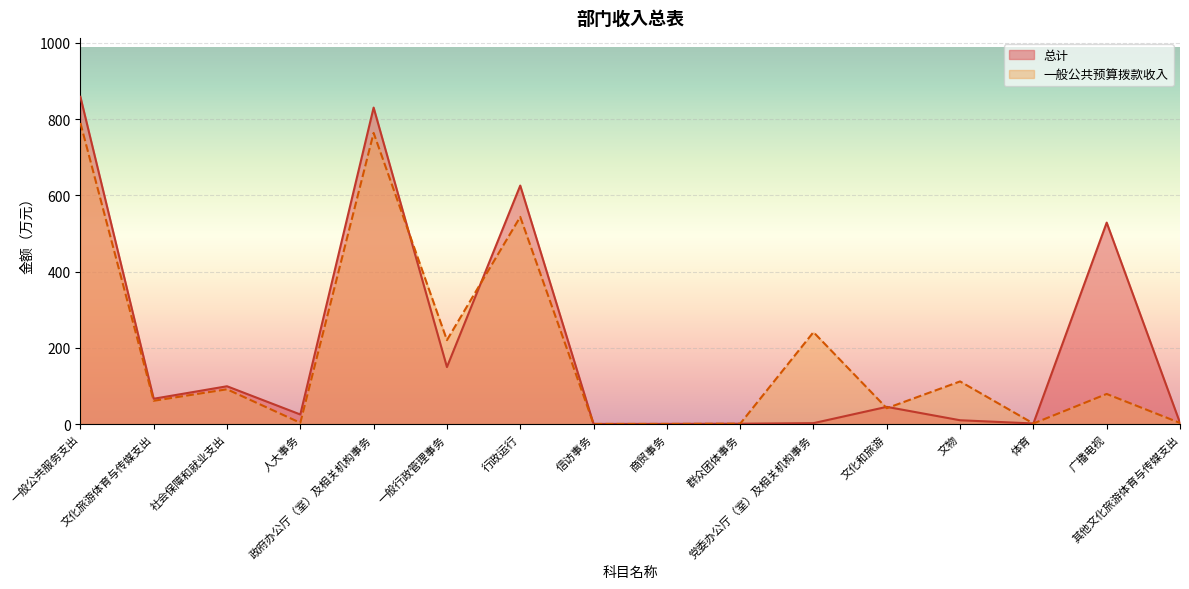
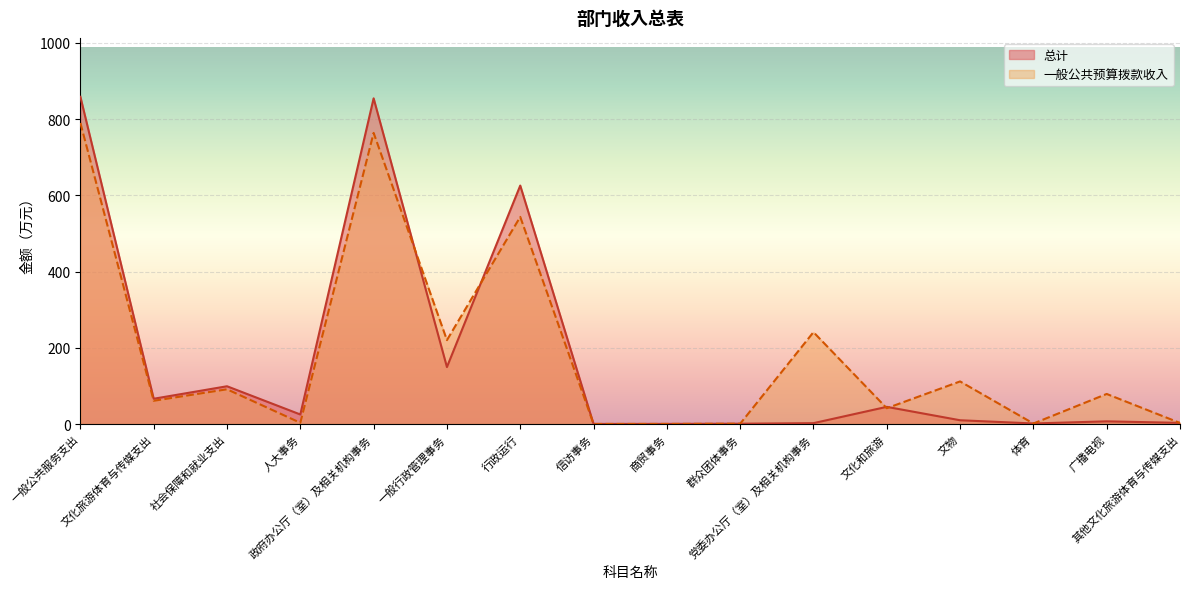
总计, 政府办公厅（室）及相关机构事务: 830 -> 850
总计, 广播电视: 530 -> 10
